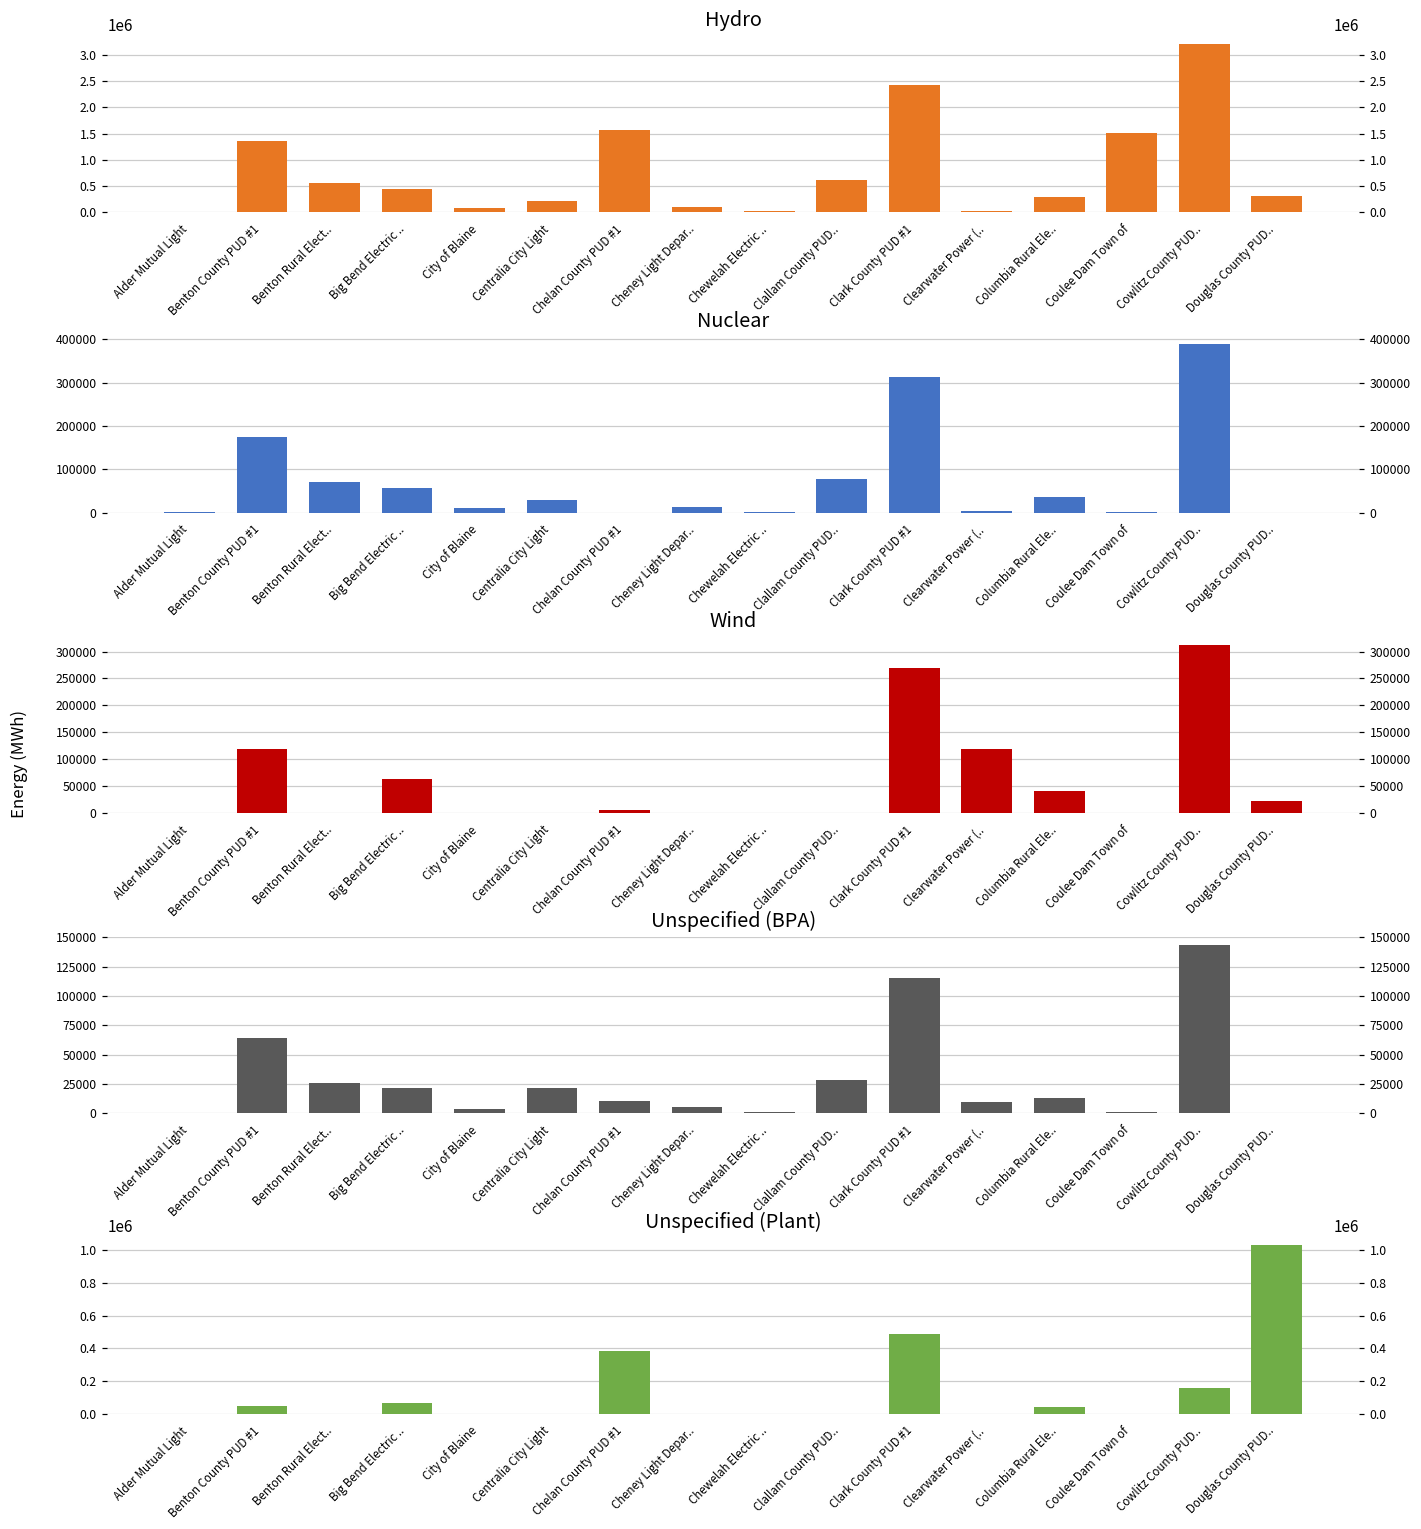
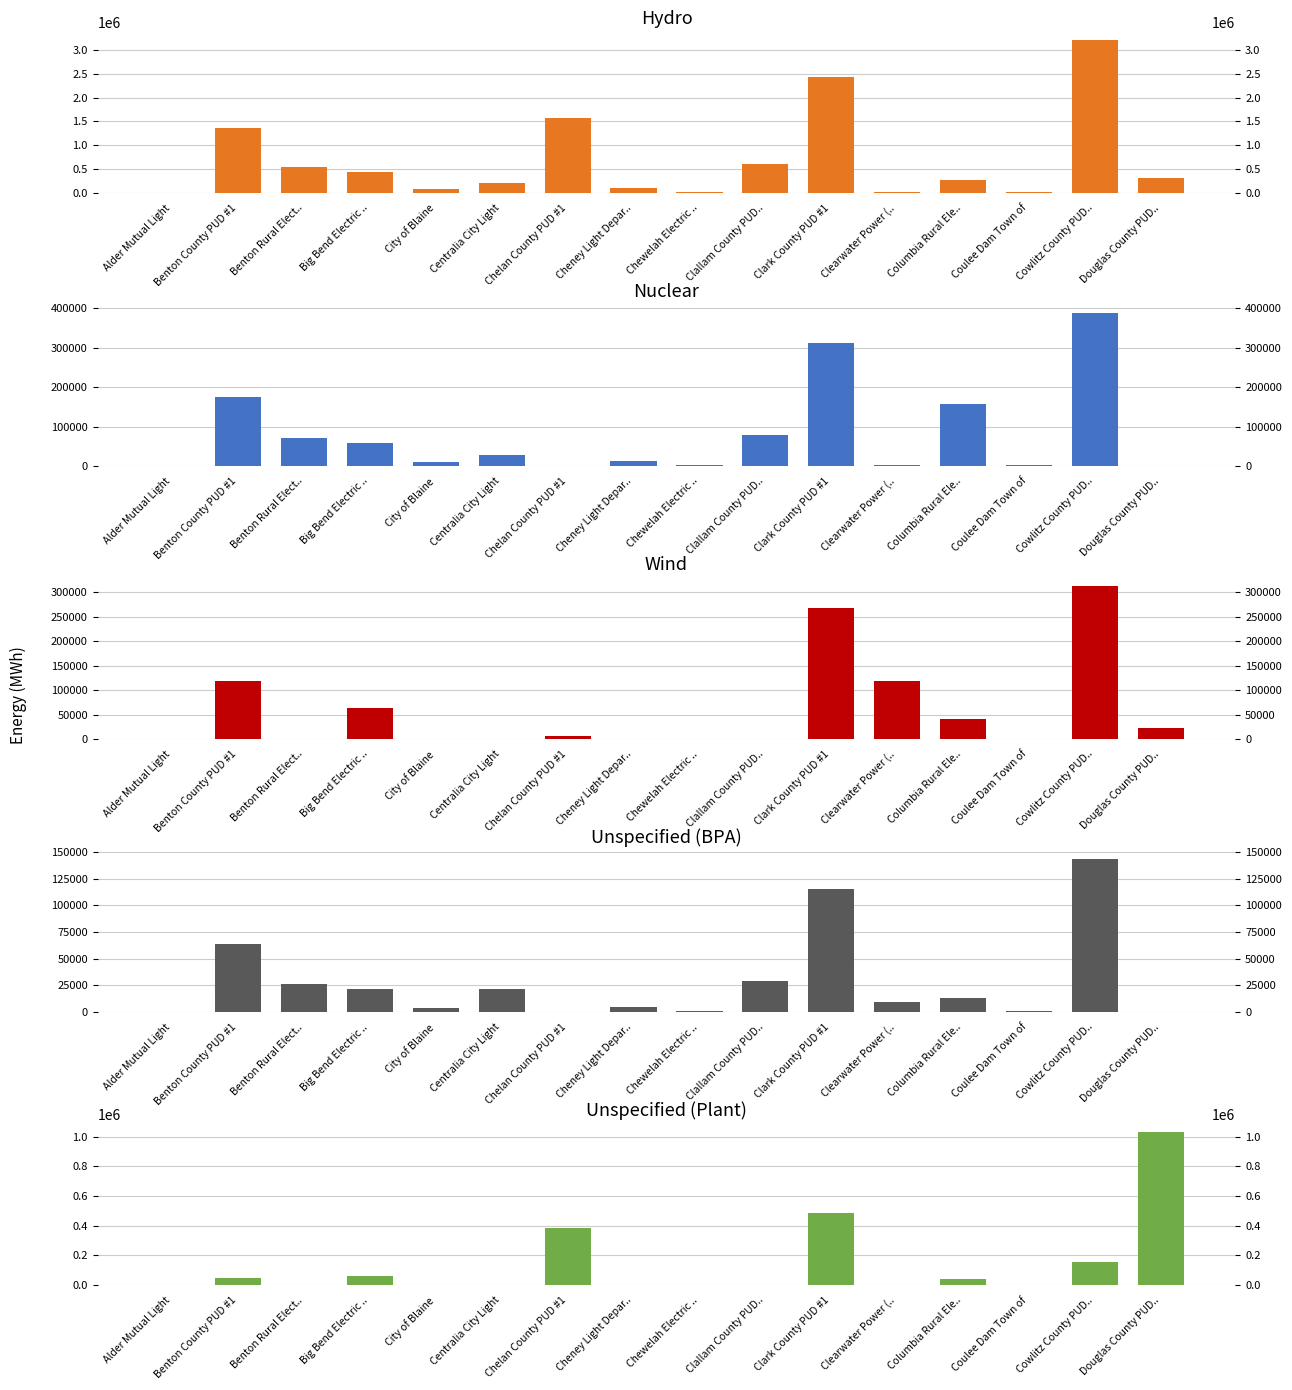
Hydro, Coulee Dam Town of: 1500000 -> 0
Nuclear, Columbia Rural Ele..: 40000 -> 160000
Unspecified (BPA), Chelan County PUD #1: 11000 -> 0
